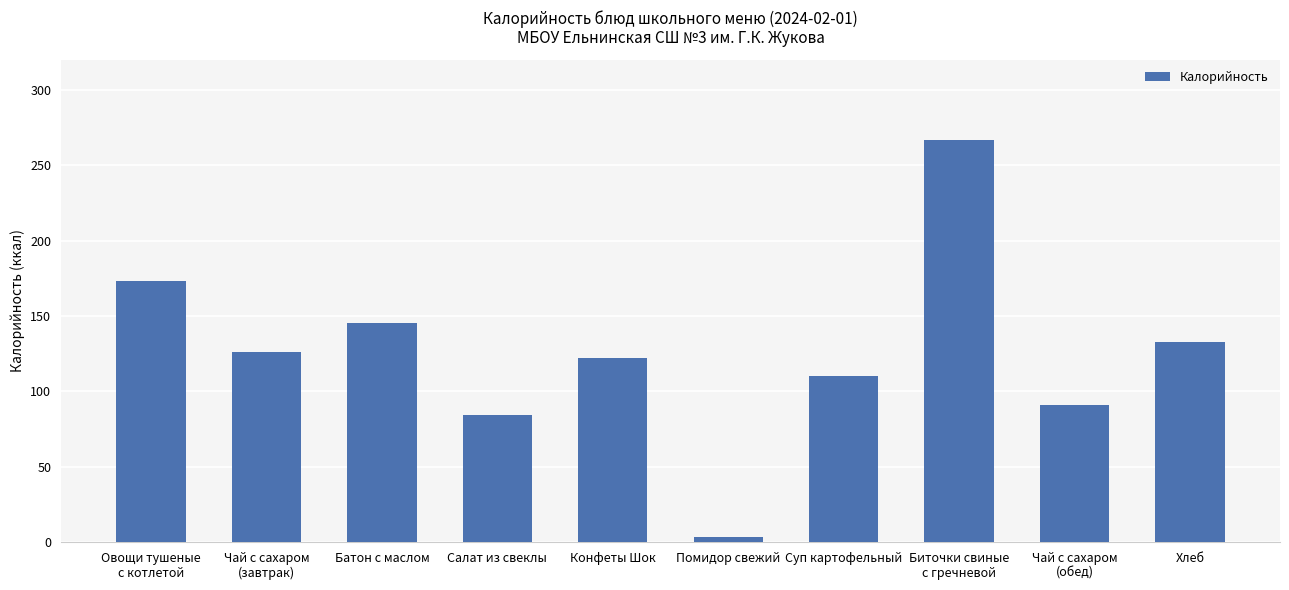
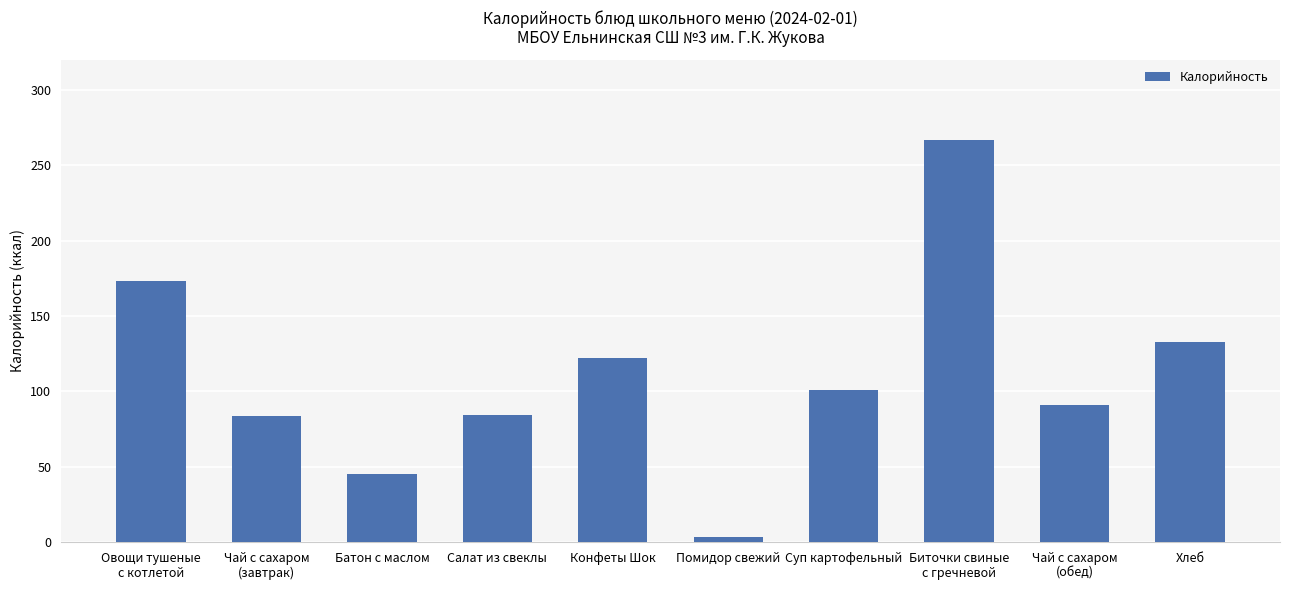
Чай с сахаром (завтрак): 126 -> 83
Батон с маслом: 145 -> 45
Суп картофельный: 110 -> 101
